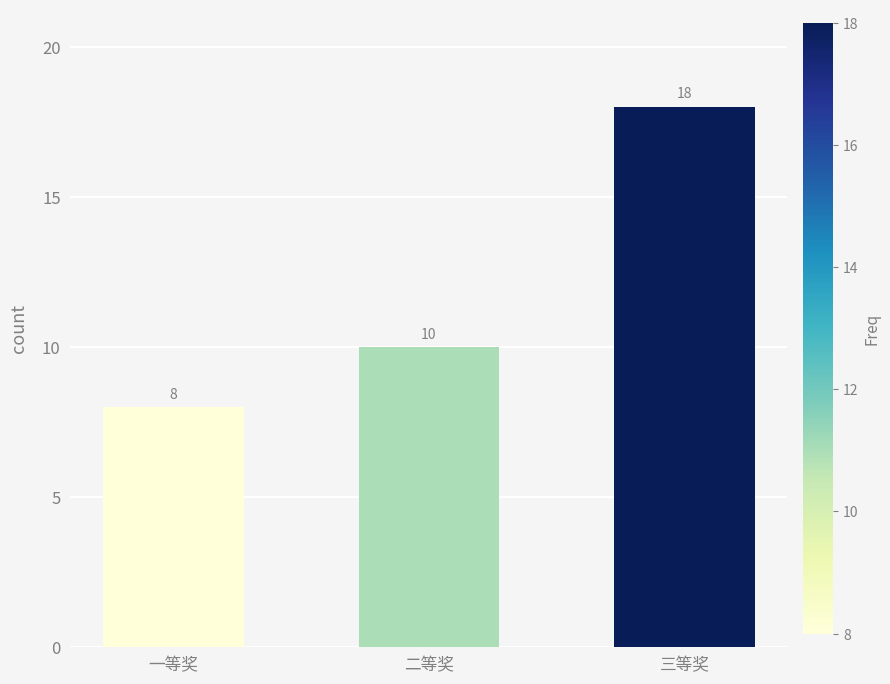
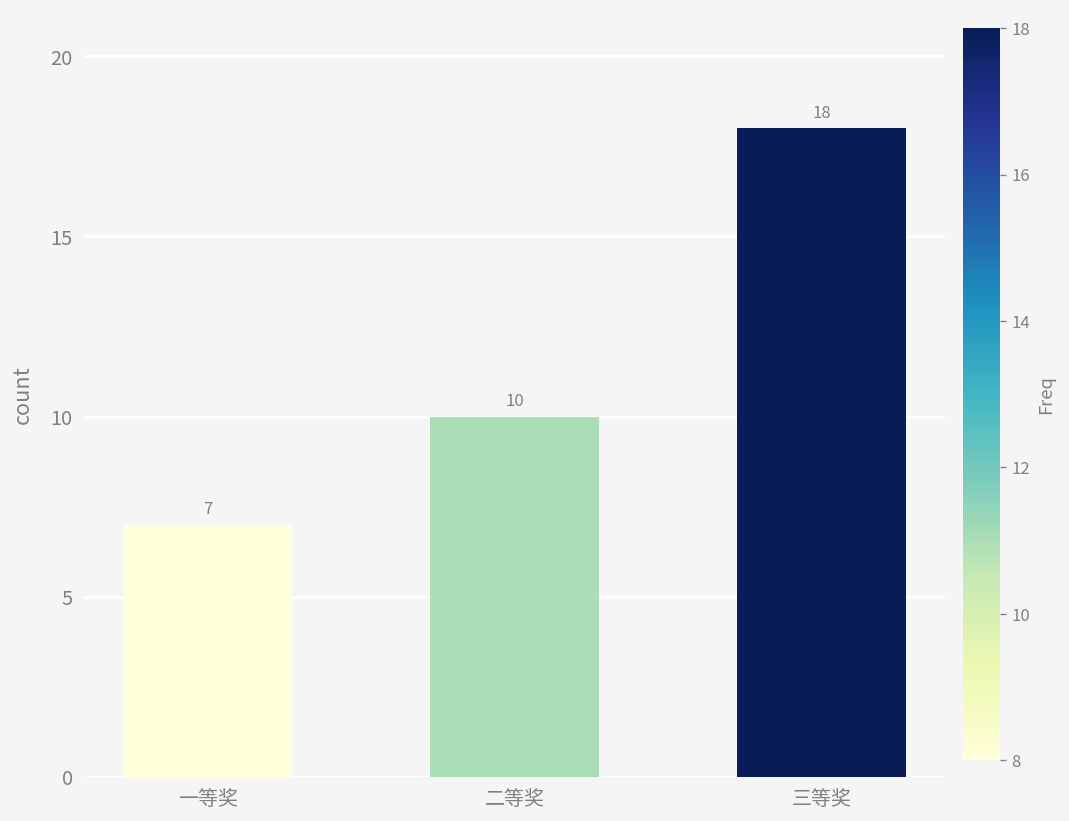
一等奖: 8 -> 7
